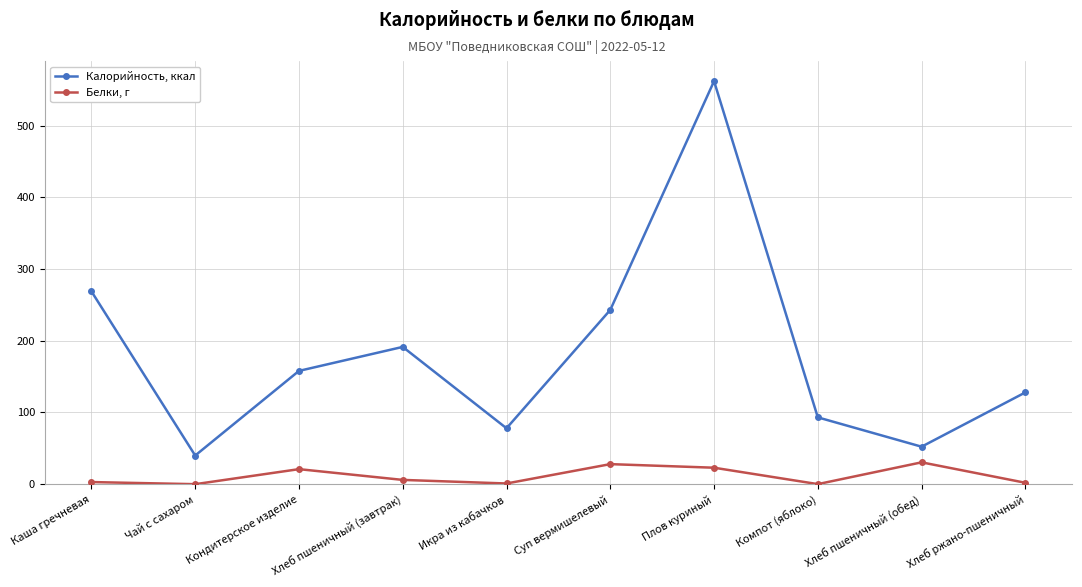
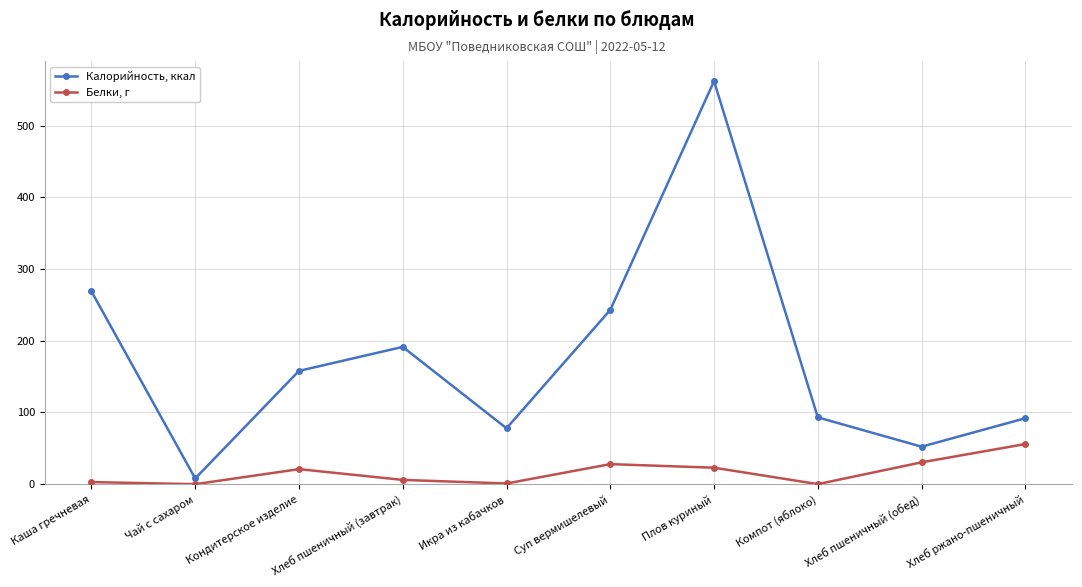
Калорийность, ккал, Чай с сахаром: 40 -> 10
Калорийность, ккал, Хлеб ржано-пшеничный: 130 -> 90
Белки, г, Хлеб ржано-пшеничный: 0 -> 60
